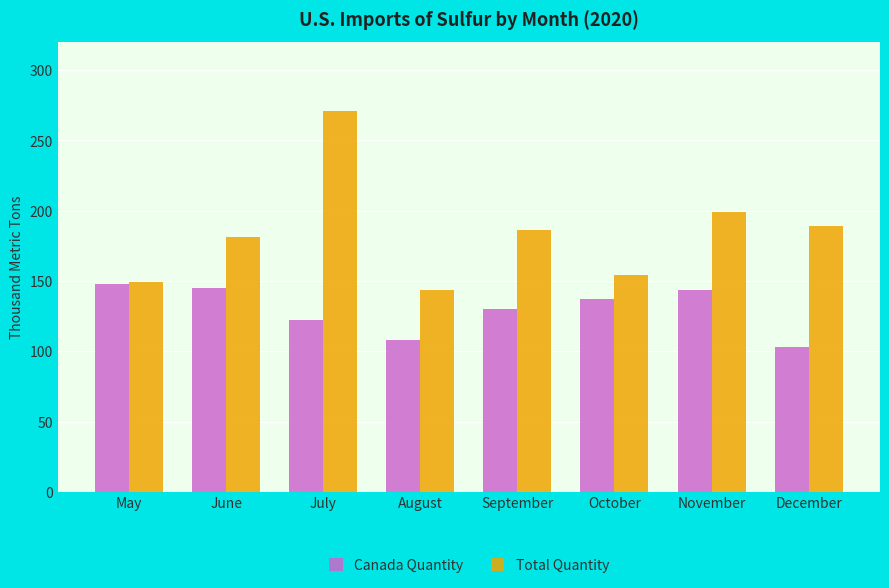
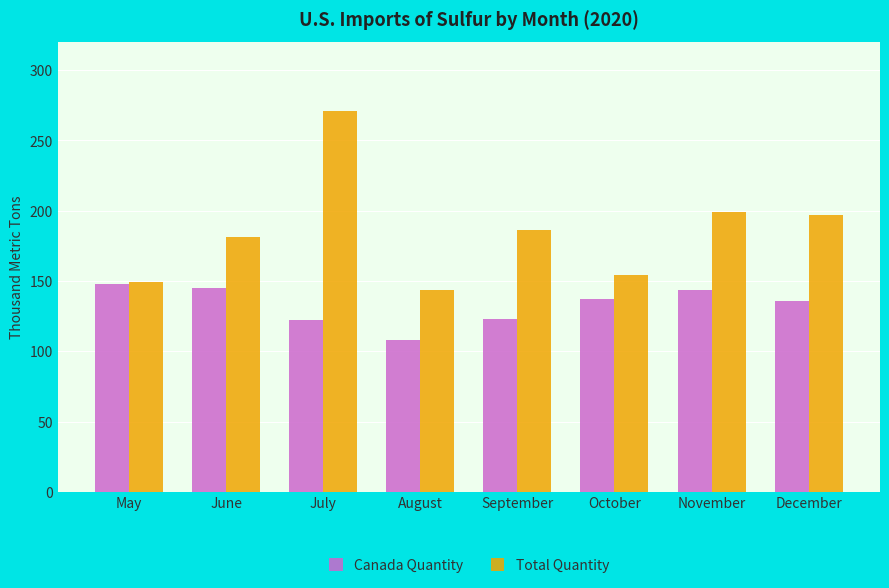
Canada Quantity, September: 130 -> 123
Canada Quantity, December: 103 -> 136
Total Quantity, December: 189 -> 197
